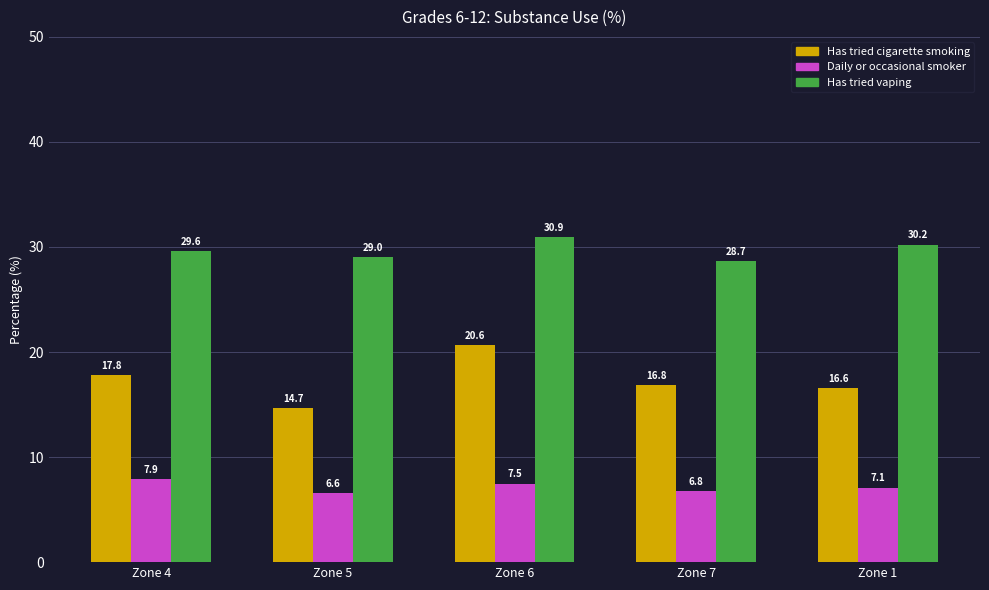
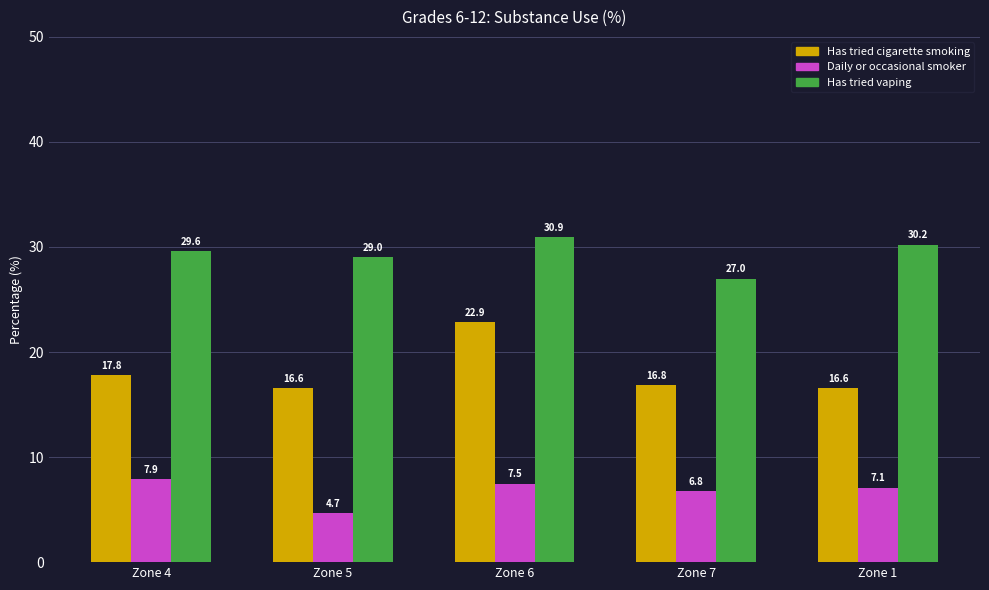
Has tried cigarette smoking, Zone 5: 14.7 -> 16.6
Daily or occasional smoker, Zone 5: 6.6 -> 4.7
Has tried cigarette smoking, Zone 6: 20.6 -> 22.9
Has tried vaping, Zone 7: 28.7 -> 27.0
